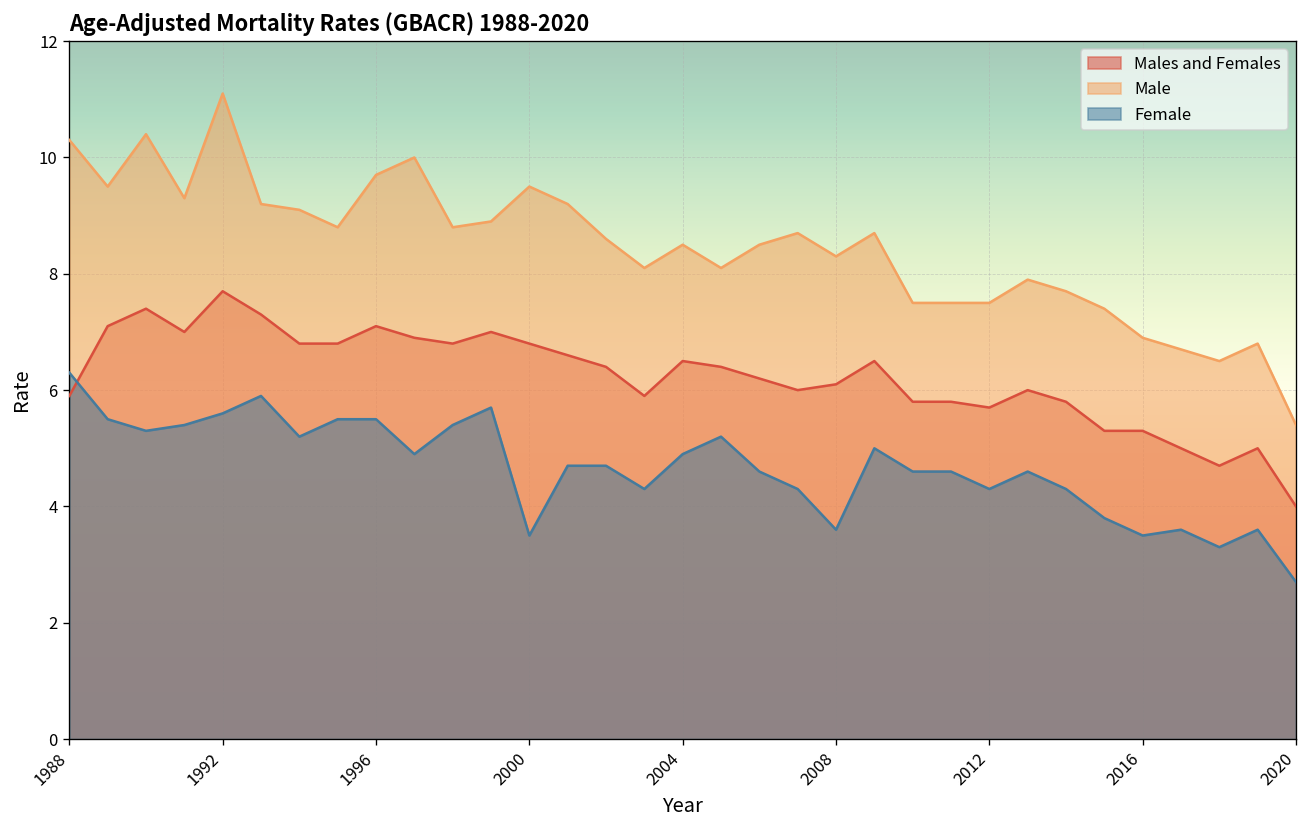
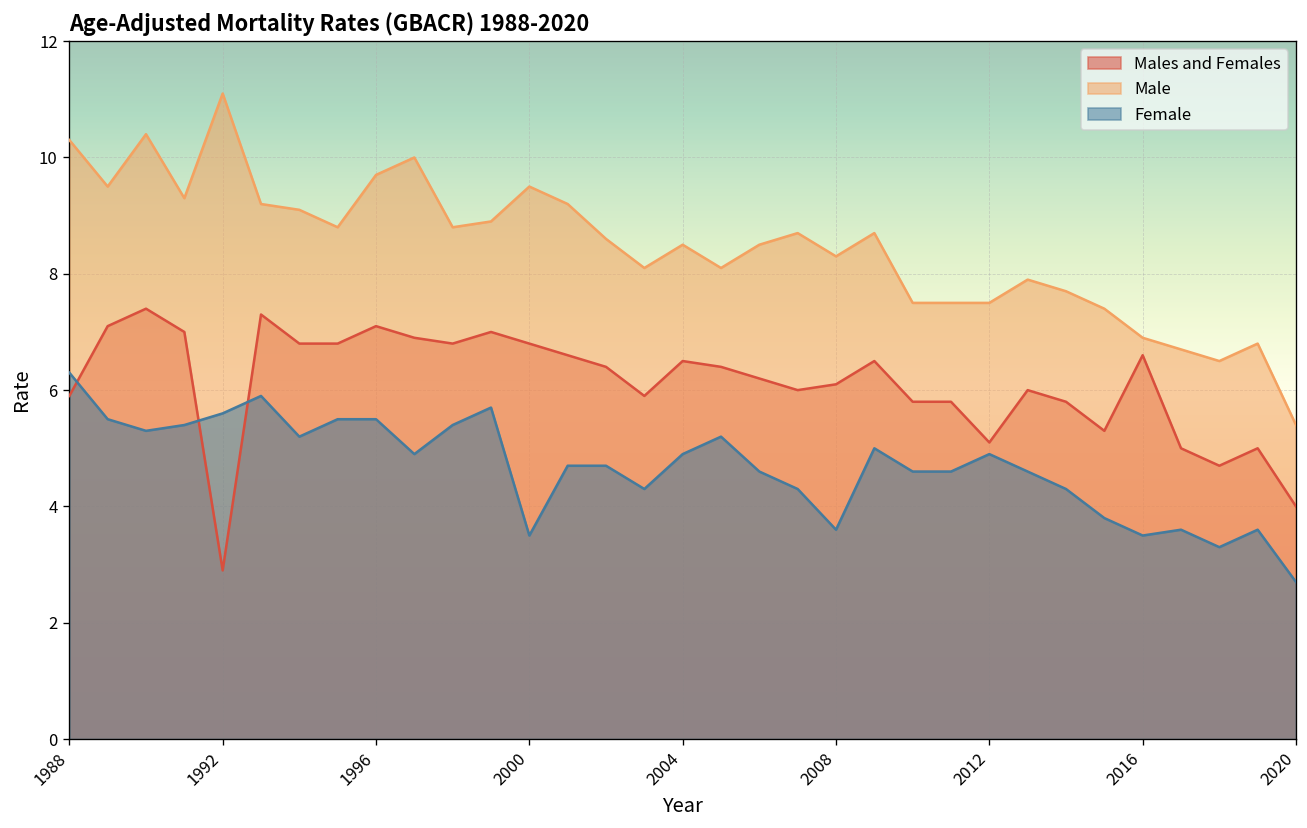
Males and Females, 1992: 7.7 -> 2.9
Males and Females, 2012: 5.7 -> 5.1
Female, 2012: 4.3 -> 4.9
Males and Females, 2016: 5.3 -> 6.6
